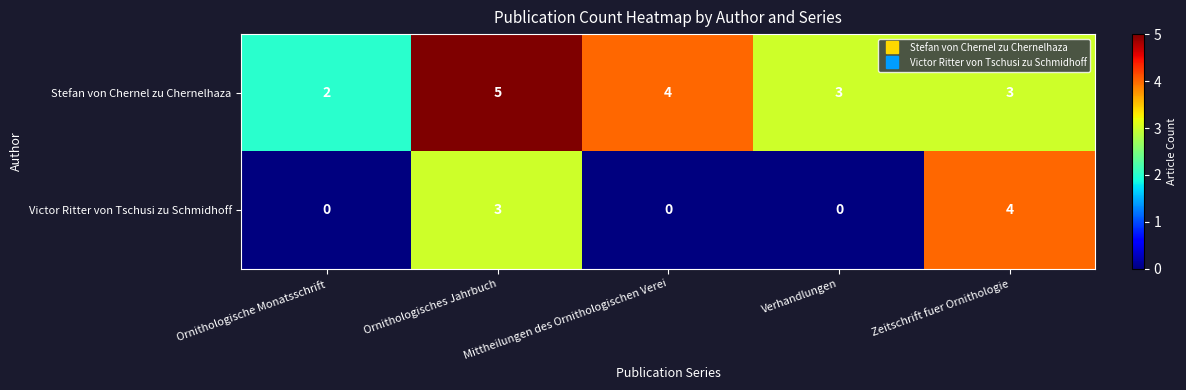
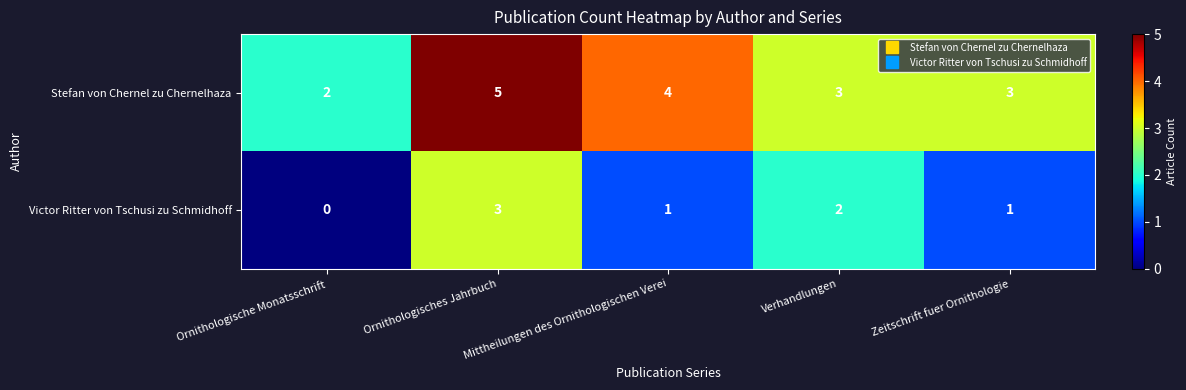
Victor Ritter von Tschusi zu Schmidhoff, Mittheilungen des Ornithologischen Verei: 0 -> 1
Victor Ritter von Tschusi zu Schmidhoff, Verhandlungen: 0 -> 2
Victor Ritter von Tschusi zu Schmidhoff, Zeitschrift fuer Ornithologie: 4 -> 1
